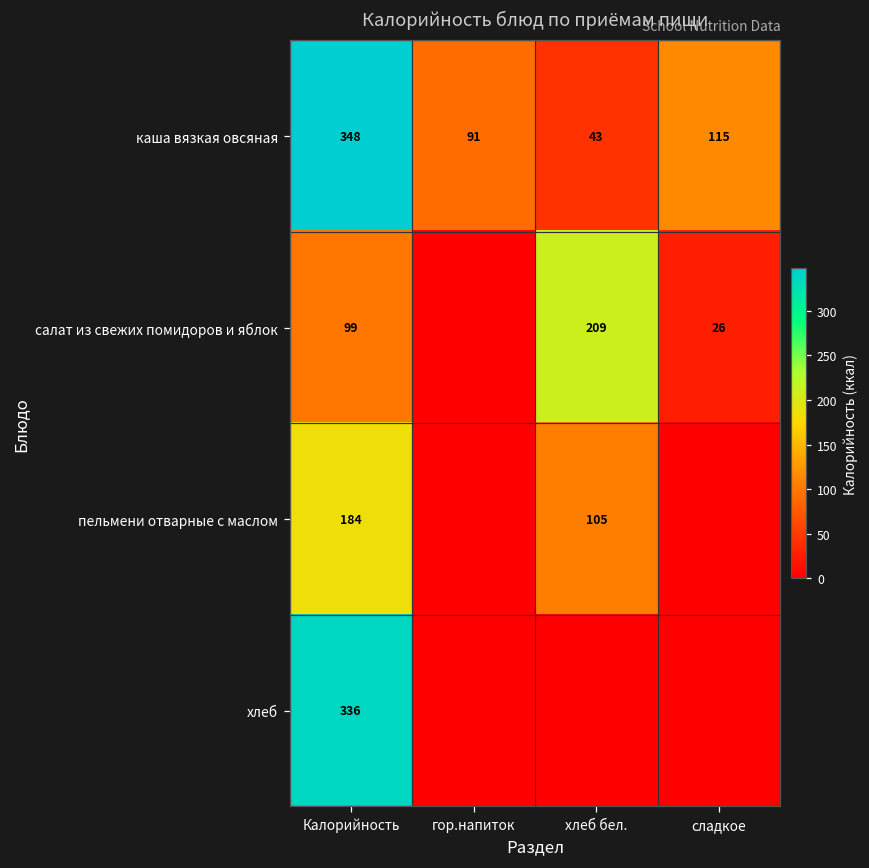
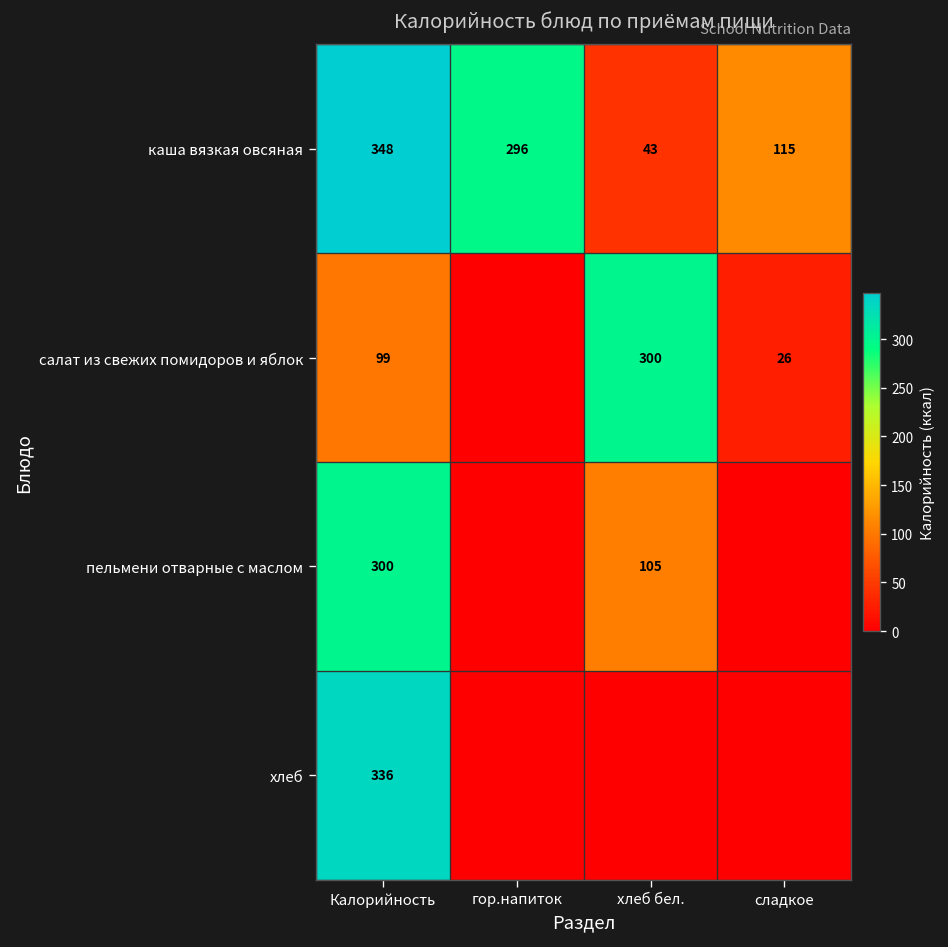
каша вязкая овсяная, гор.напиток: 91 -> 296
салат из свежих помидоров и яблок, хлеб бел.: 209 -> 300
пельмени отварные с маслом, Калорийность: 184 -> 300
